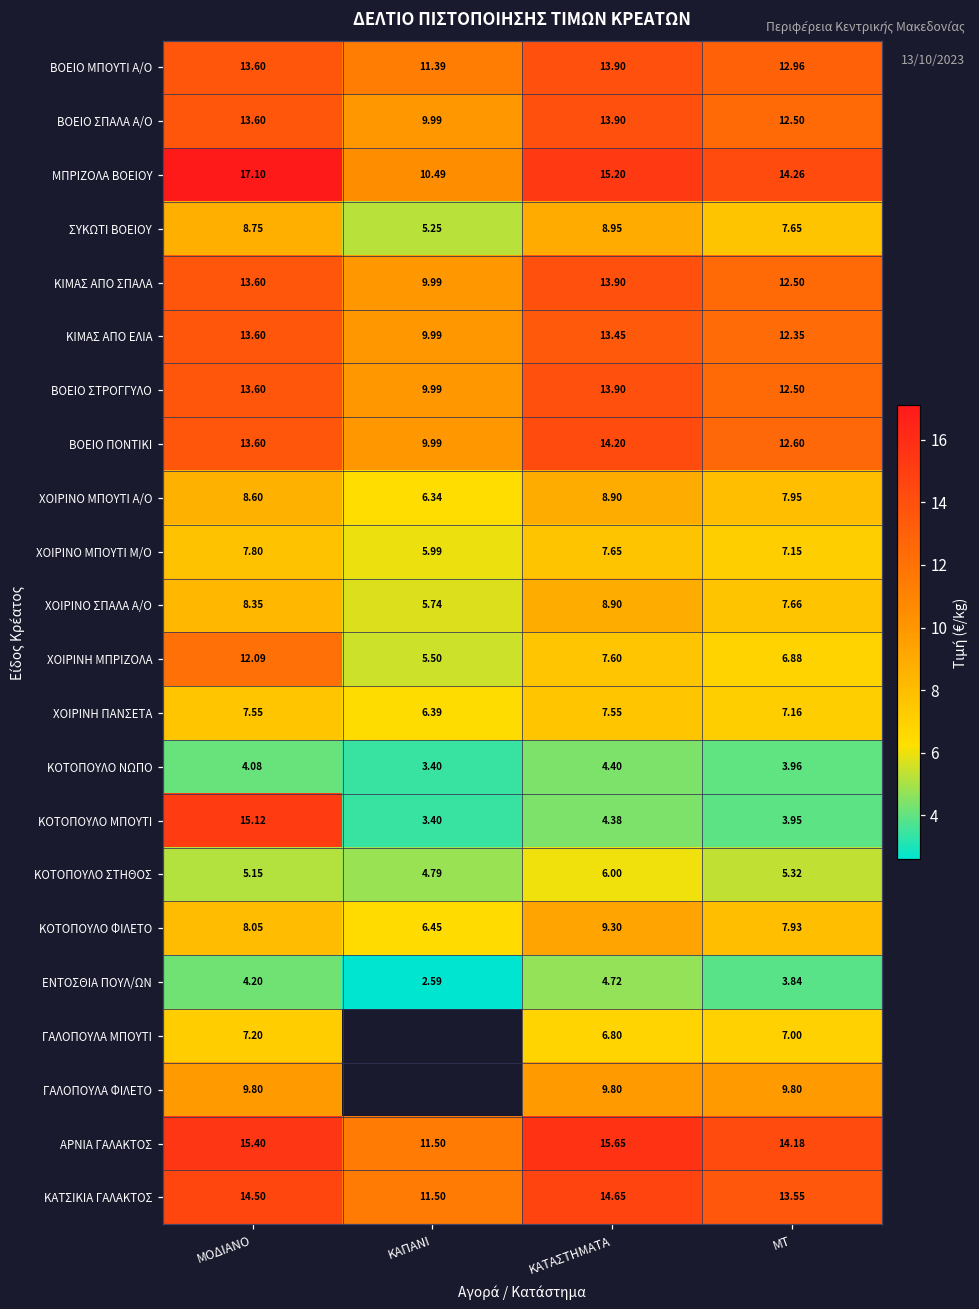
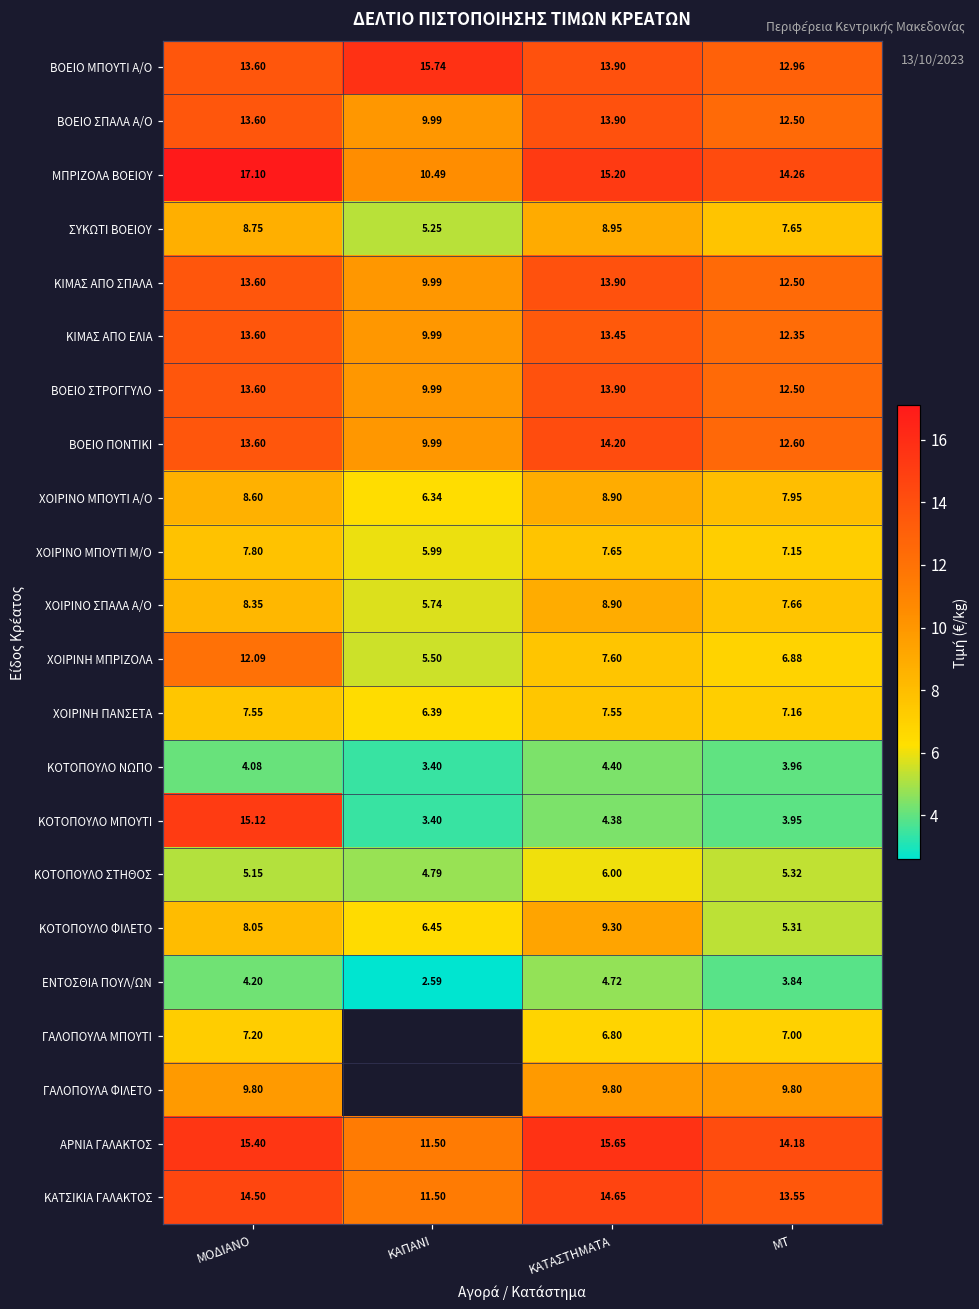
ΒΟΕΙΟ ΜΠΟΥΤΙ Α/Ο, ΚΑΠΑΝΙ: 11.39 -> 15.74
ΚΟΤΟΠΟΥΛΟ ΦΙΛΕΤΟ, ΜΤ: 7.93 -> 5.31
